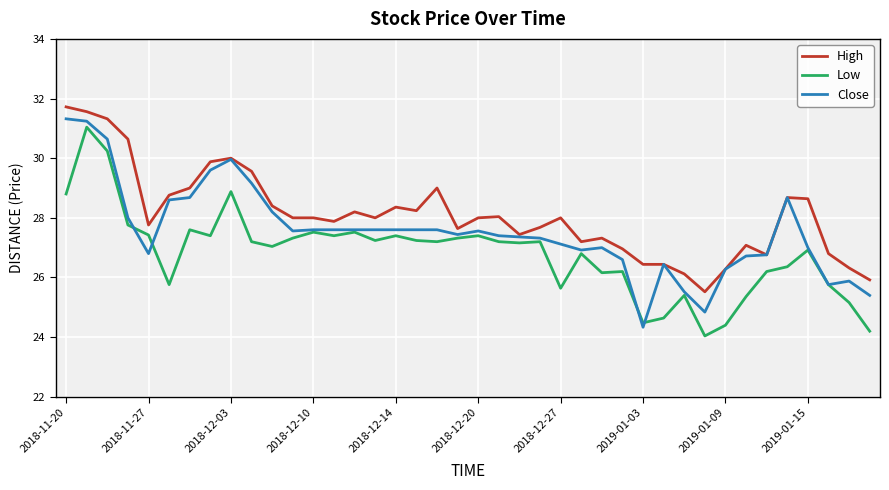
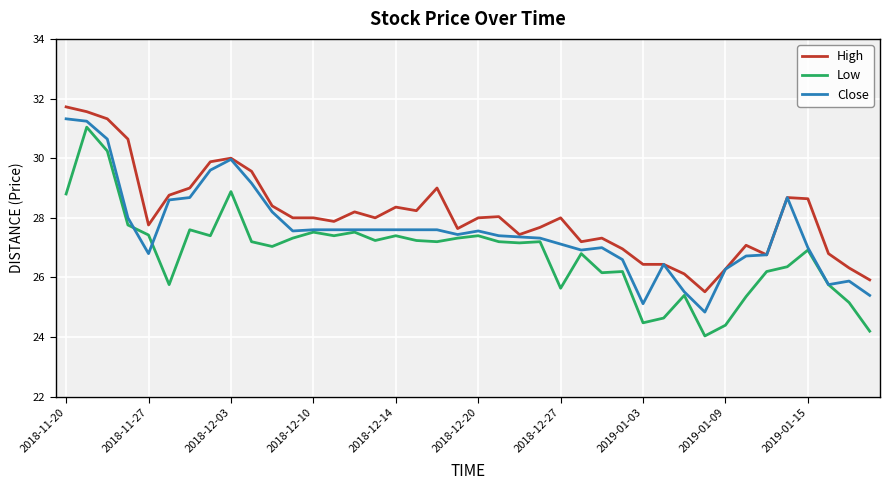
Close, 2019-01-03: 24.3 -> 25.1
